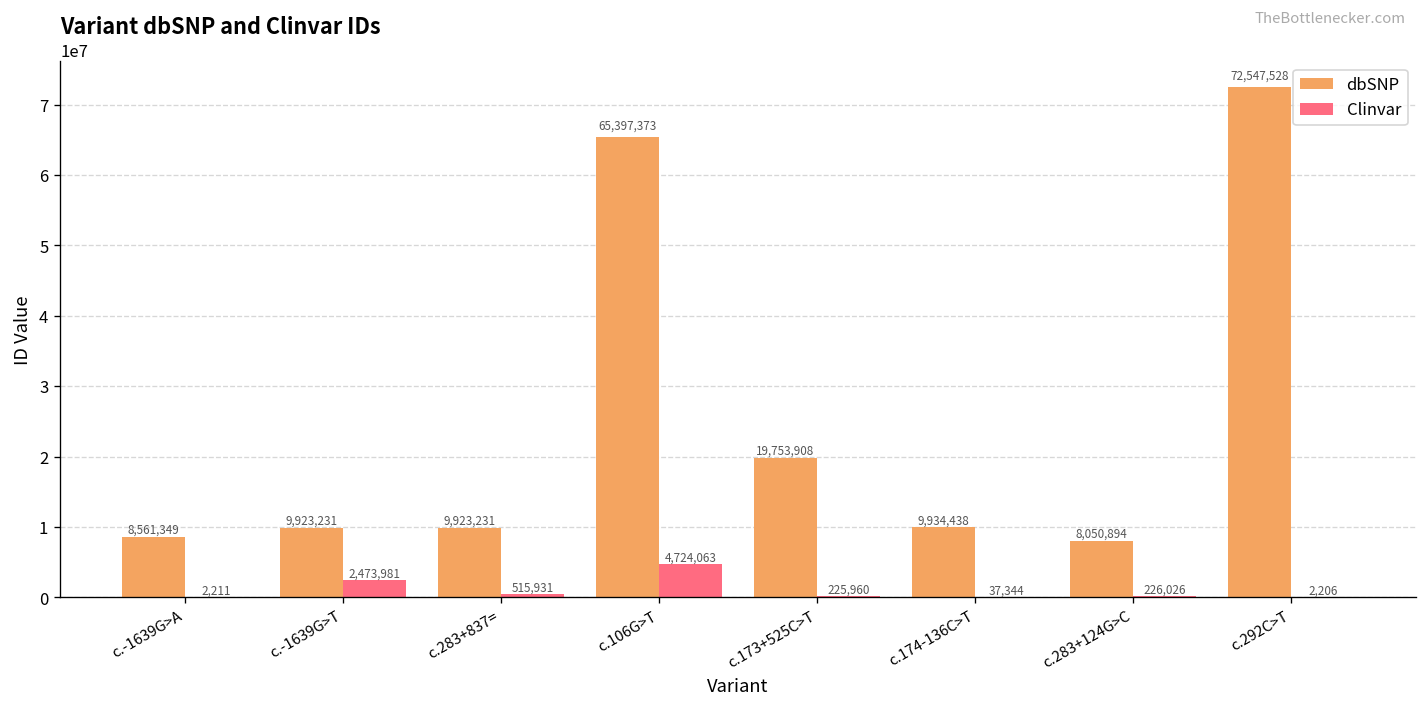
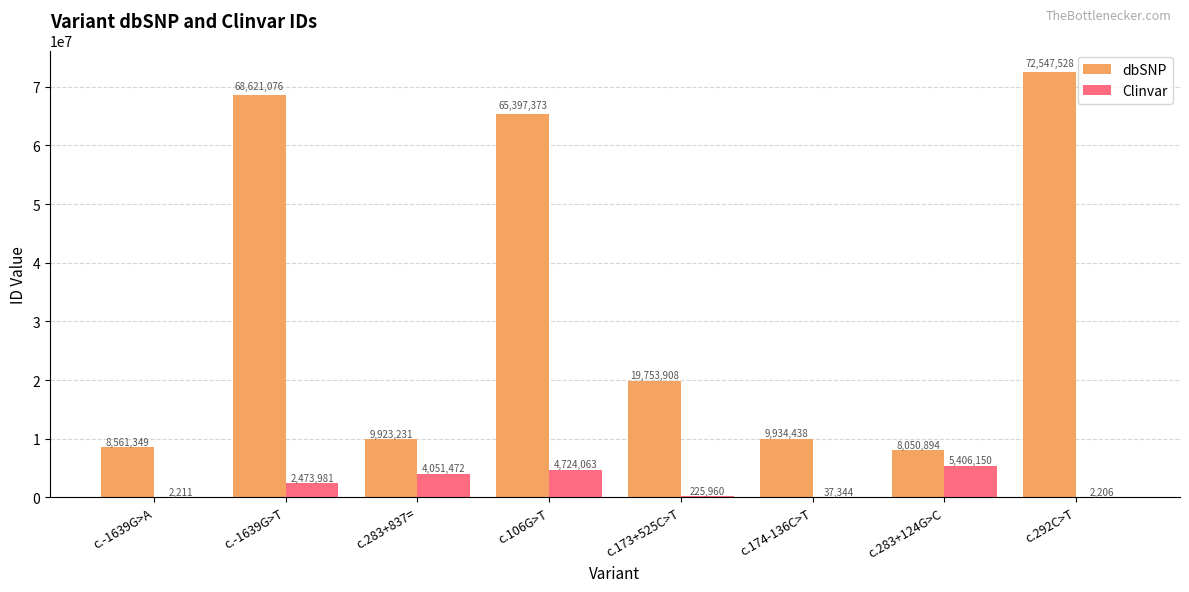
dbSNP, c.-1639G>T: 9,923,231 -> 68,621,076
Clinvar, c.283+837=: 515,931 -> 4,051,472
Clinvar, c.283+124G>C: 226,026 -> 5,406,150
